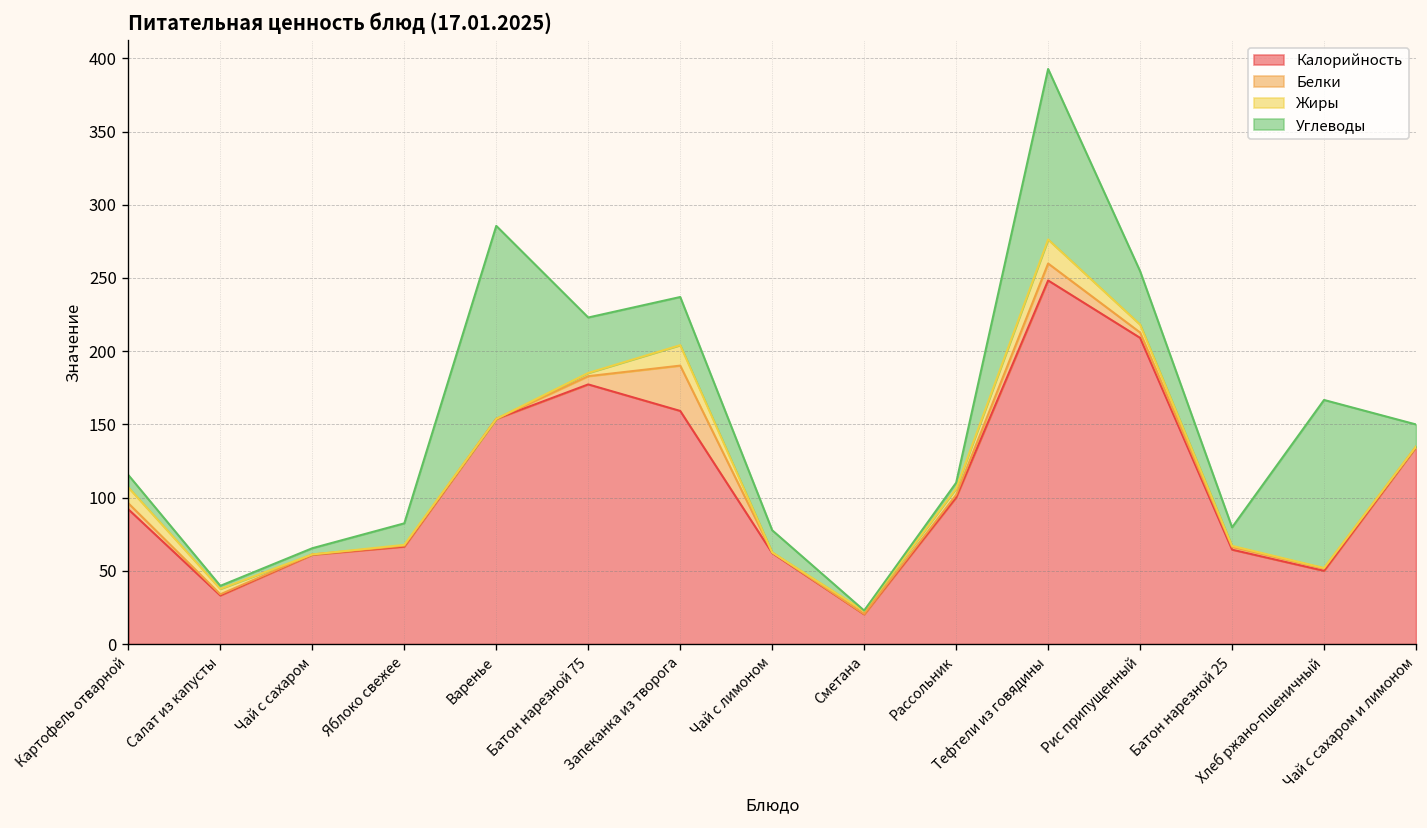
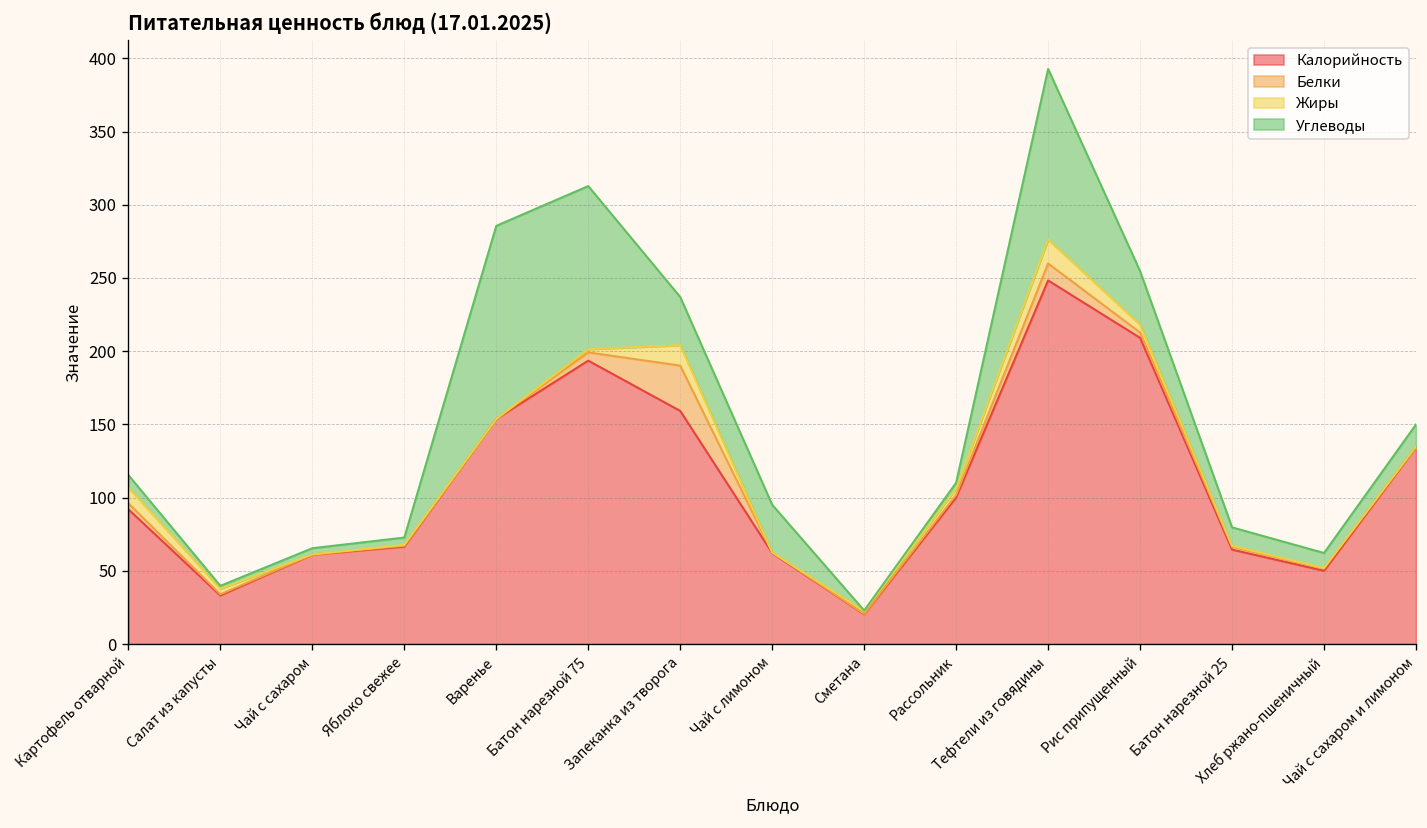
Углеводы, Яблоко свежее: 15 -> 5
Калорийность, Батон нарезной 75: 177 -> 194
Углеводы, Батон нарезной 75: 38 -> 111
Углеводы, Чай с лимоном: 15 -> 33
Углеводы, Хлеб ржано-пшеничный: 115 -> 10
